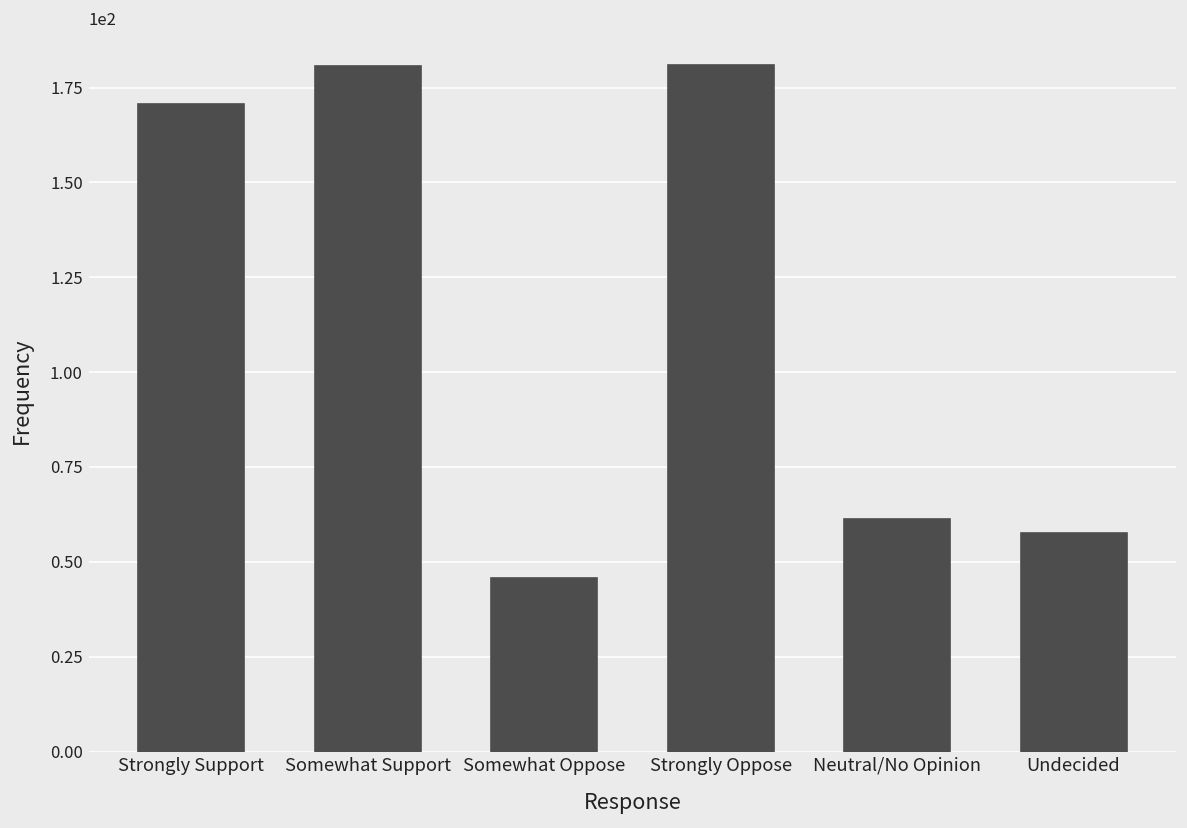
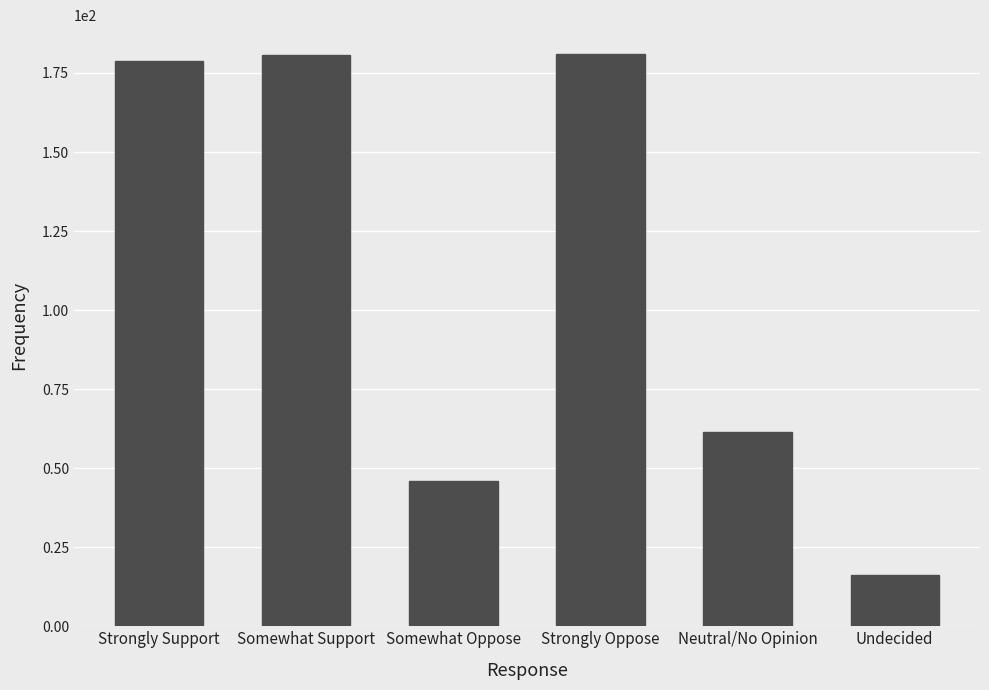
Strongly Support: 171 -> 179
Undecided: 57 -> 16
